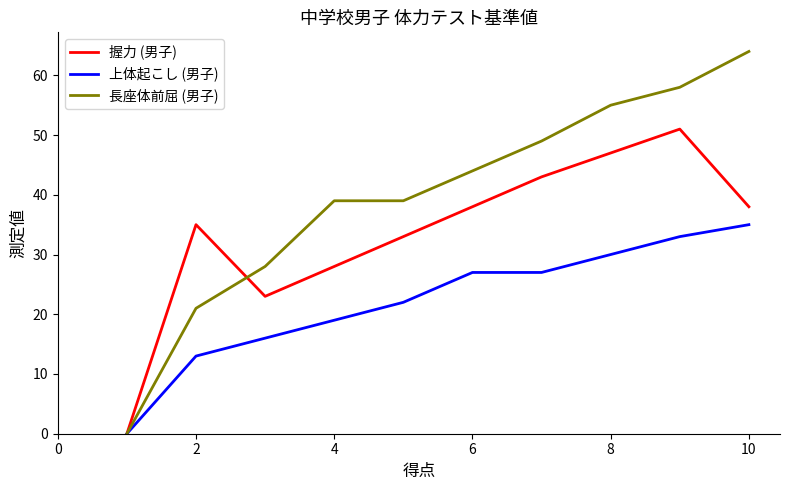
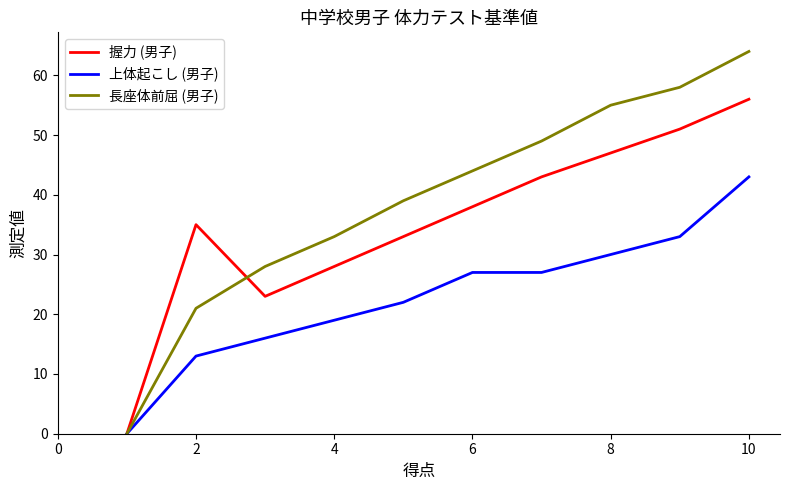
長座体前屈 (男子), 4: 39 -> 33
握力 (男子), 10: 38 -> 56
上体起こし (男子), 10: 35 -> 43
